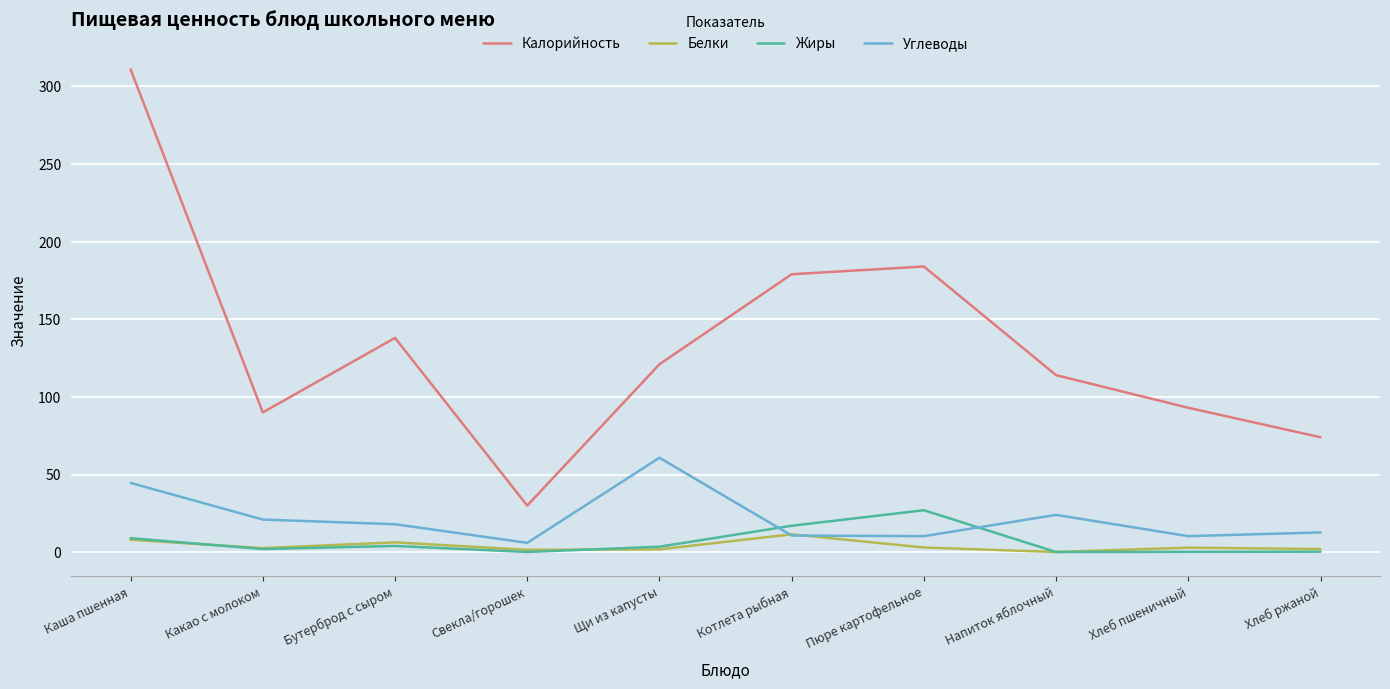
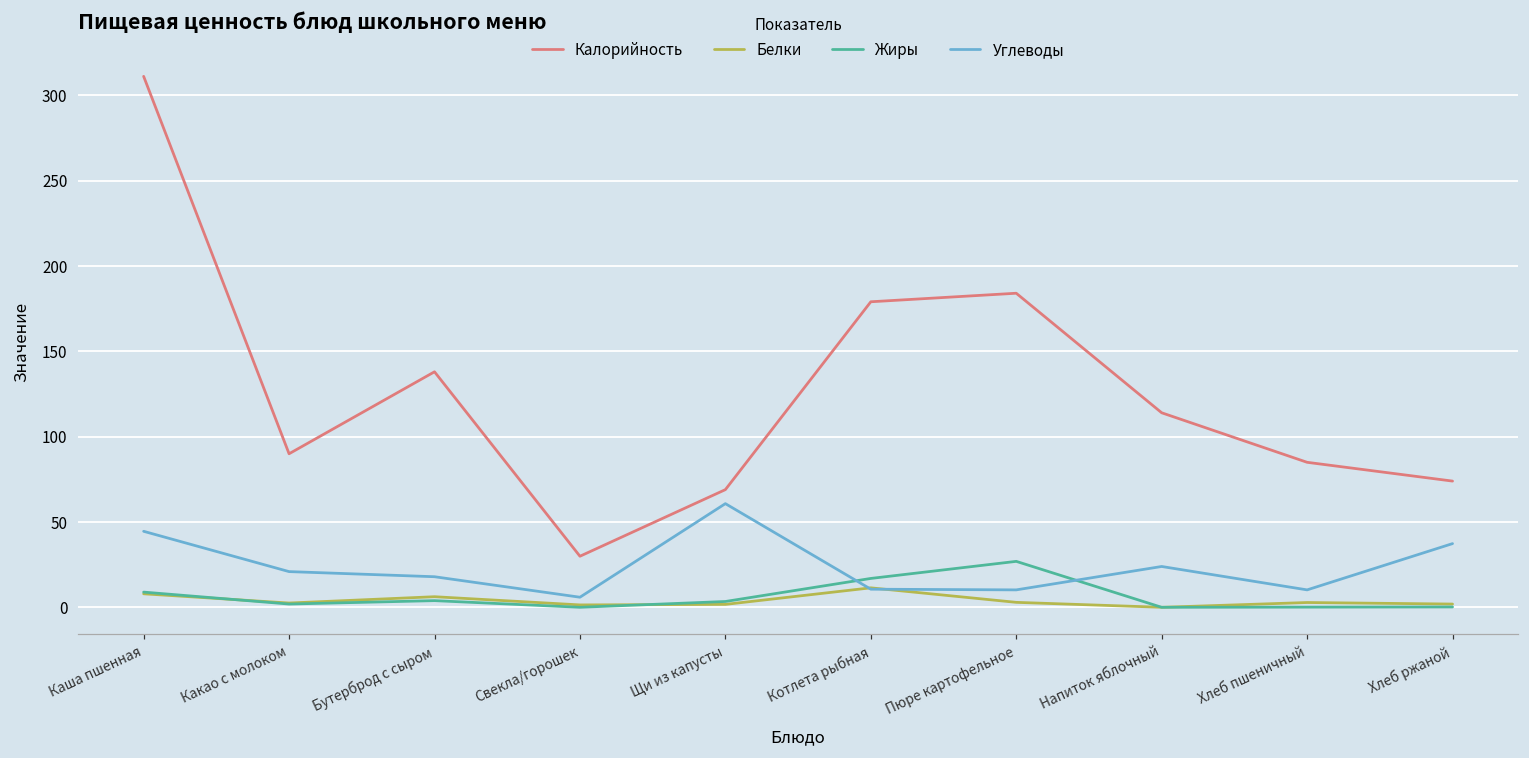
Калорийность, Щи из капусты: 121 -> 69
Калорийность, Хлеб пшеничный: 93 -> 85
Углеводы, Хлеб ржаной: 13 -> 37
